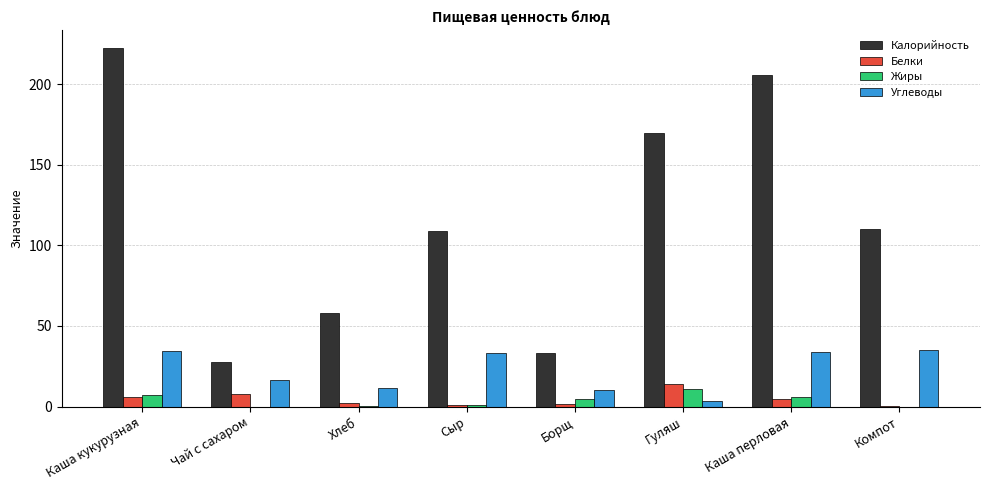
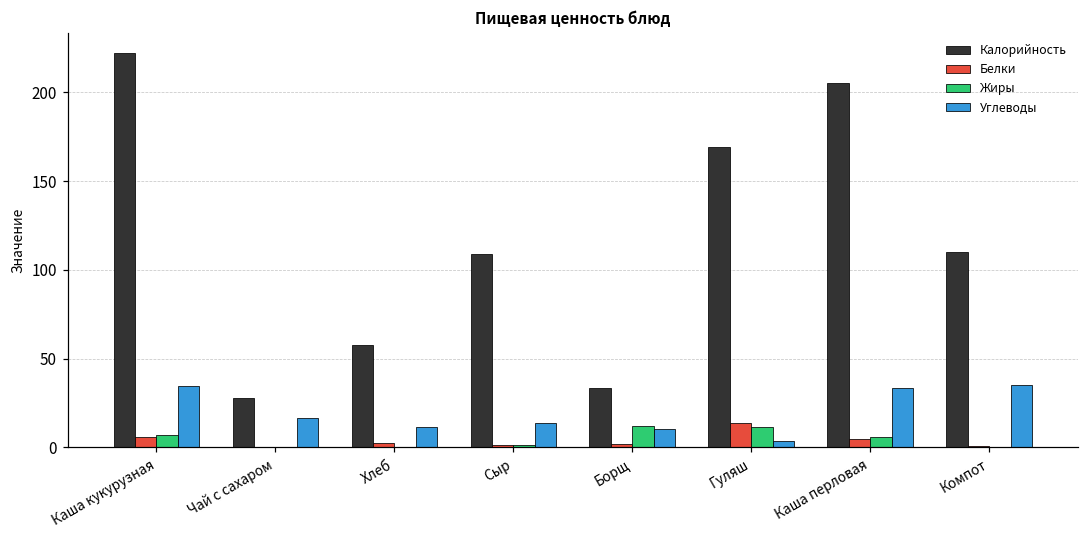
Белки, Чай с сахаром: 8 -> 0
Углеводы, Сыр: 33 -> 14
Жиры, Борщ: 5 -> 12
